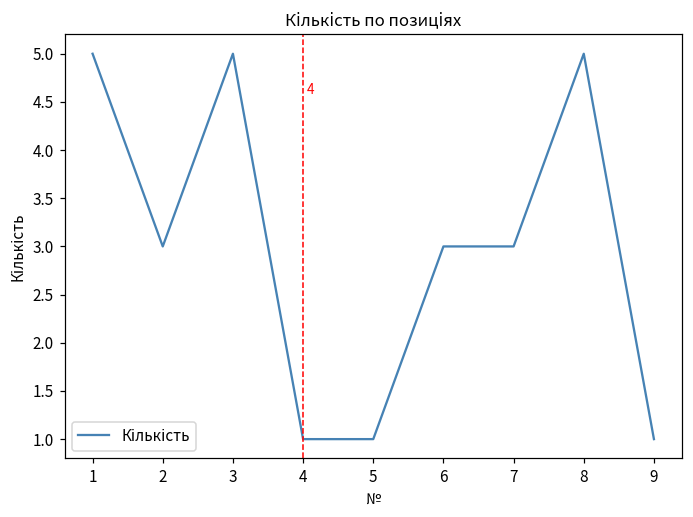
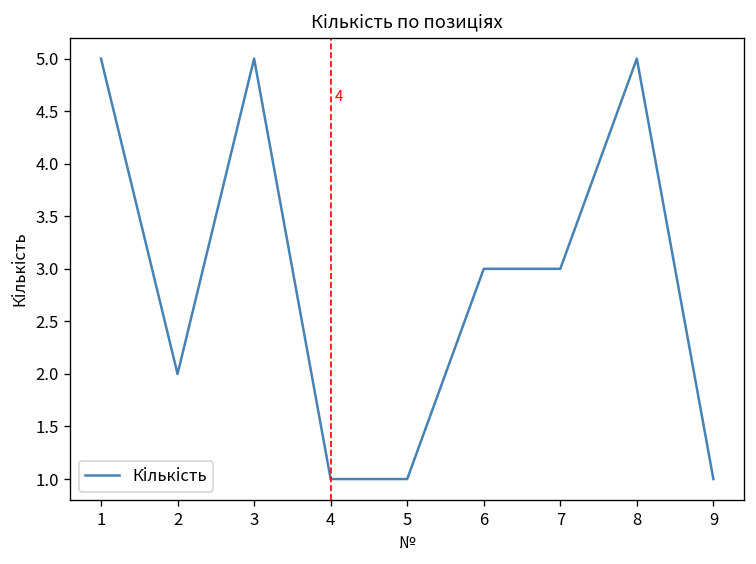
2: 3 -> 2
